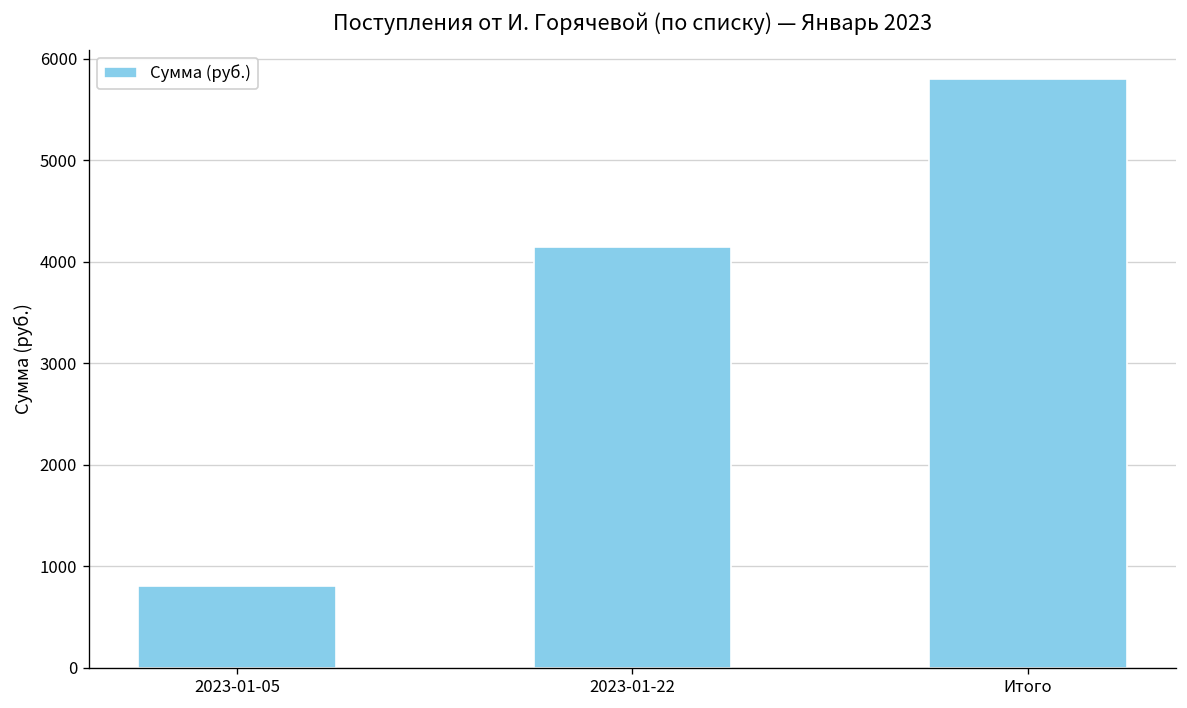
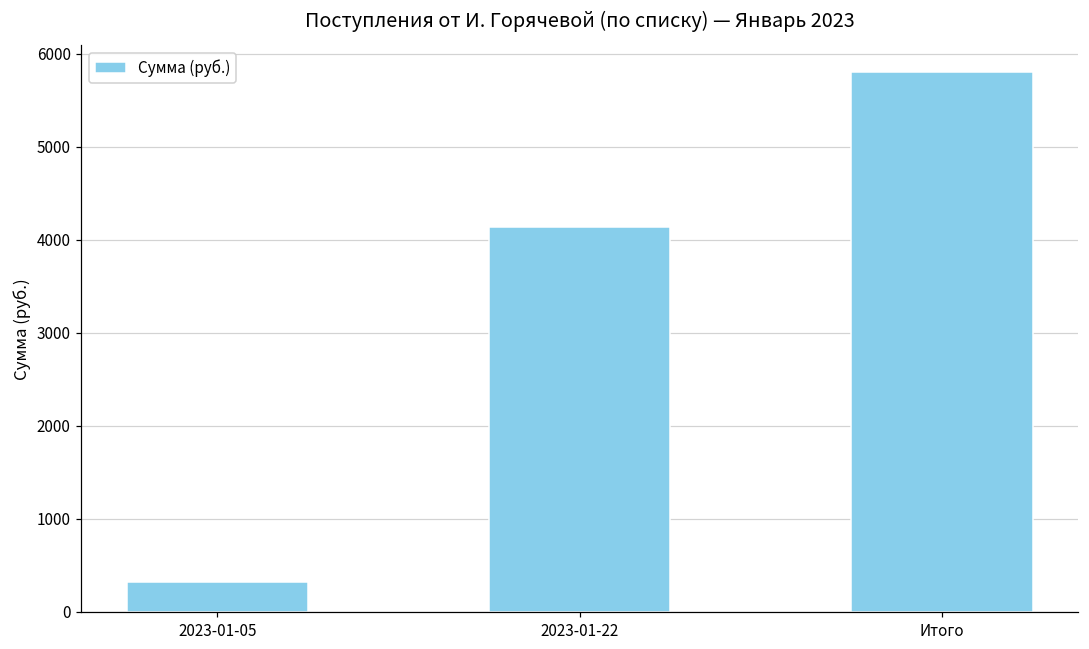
2023-01-05: 800 -> 300
